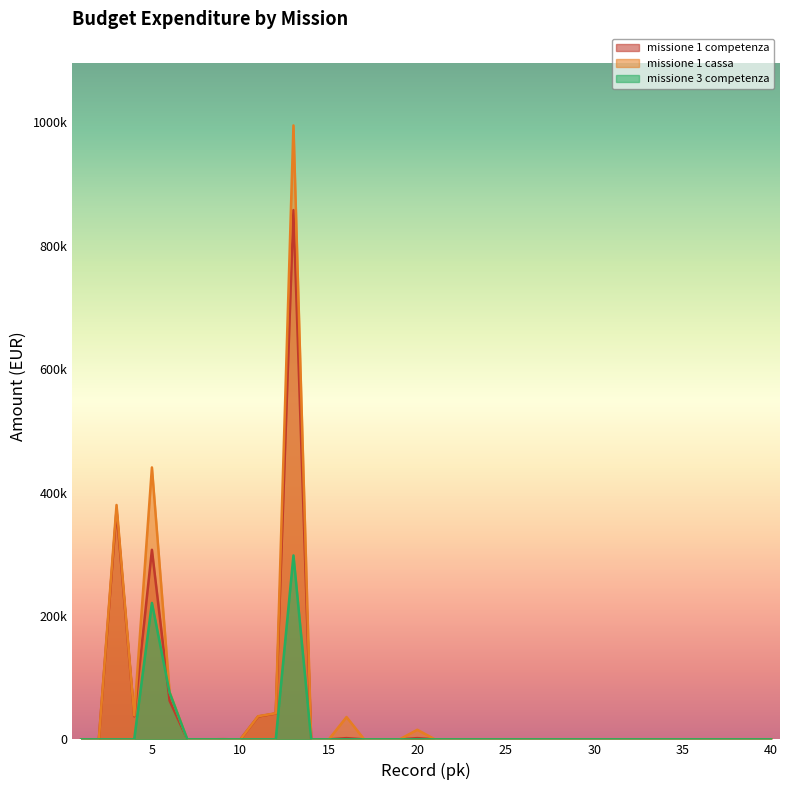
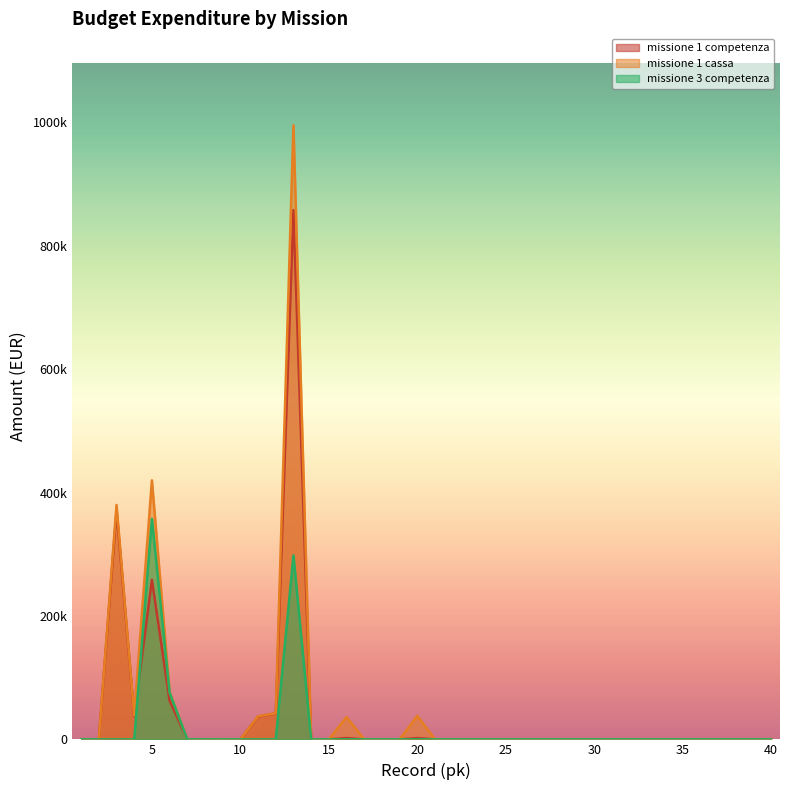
missione 1 competenza, 5: 310000 -> 260000
missione 1 cassa, 5: 440000 -> 420000
missione 3 competenza, 5: 220000 -> 360000
missione 1 cassa, 20: 20000 -> 40000
